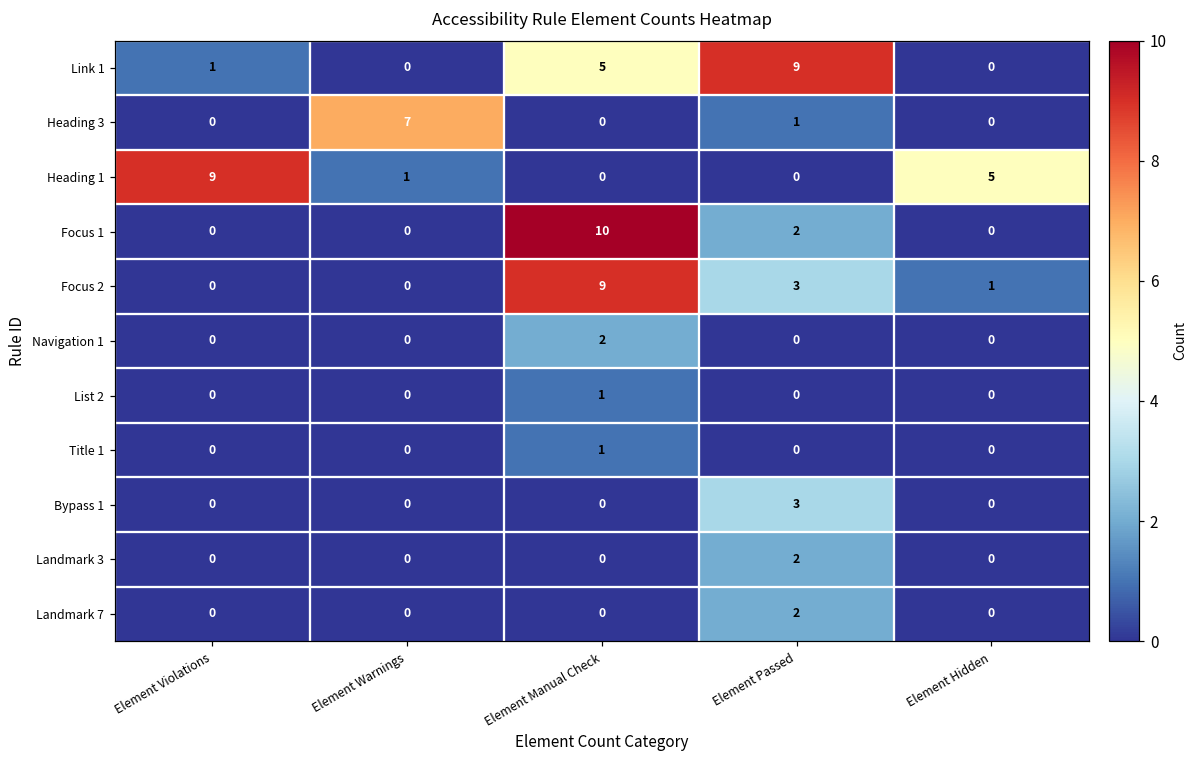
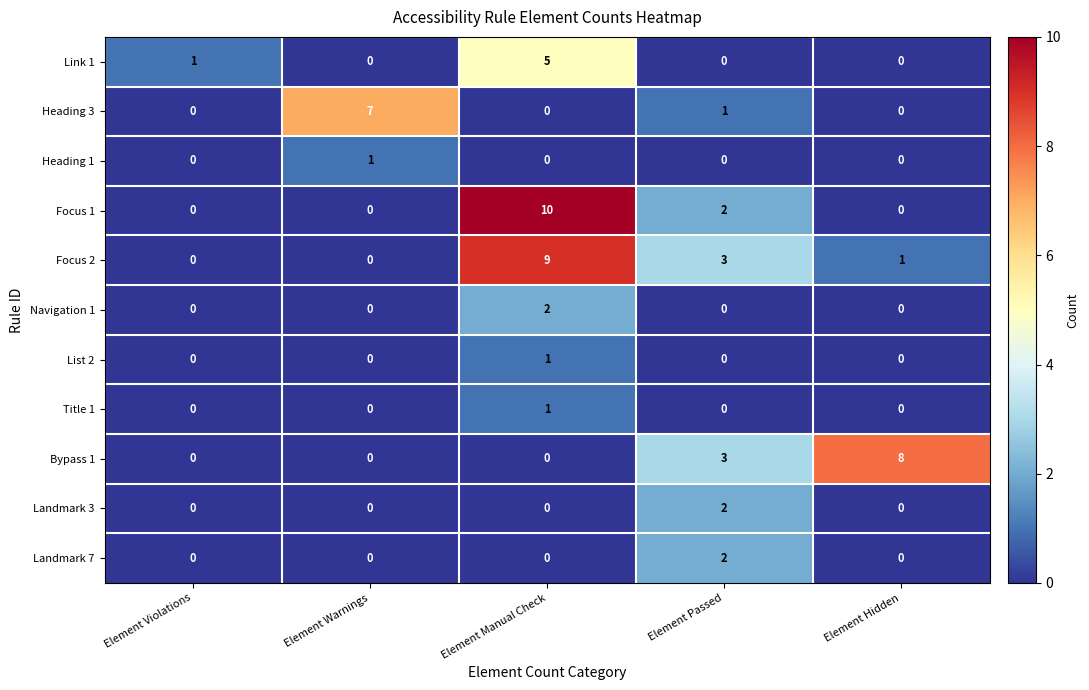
Link 1, Element Passed: 9 -> 0
Heading 1, Element Violations: 9 -> 0
Heading 1, Element Hidden: 5 -> 0
Bypass 1, Element Hidden: 0 -> 8
